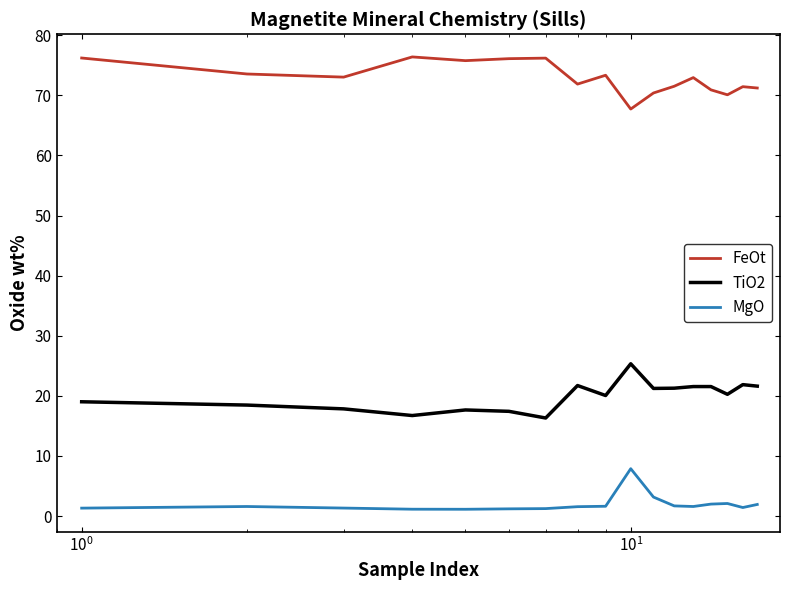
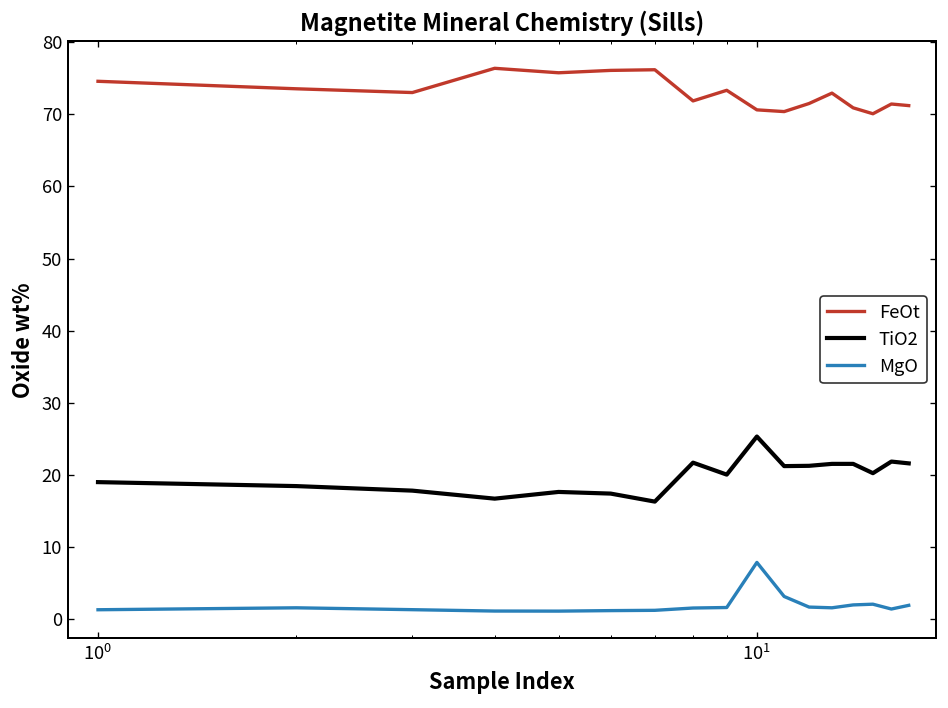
FeOt, 10^0: 76 -> 75
FeOt, 10^1: 68 -> 71
